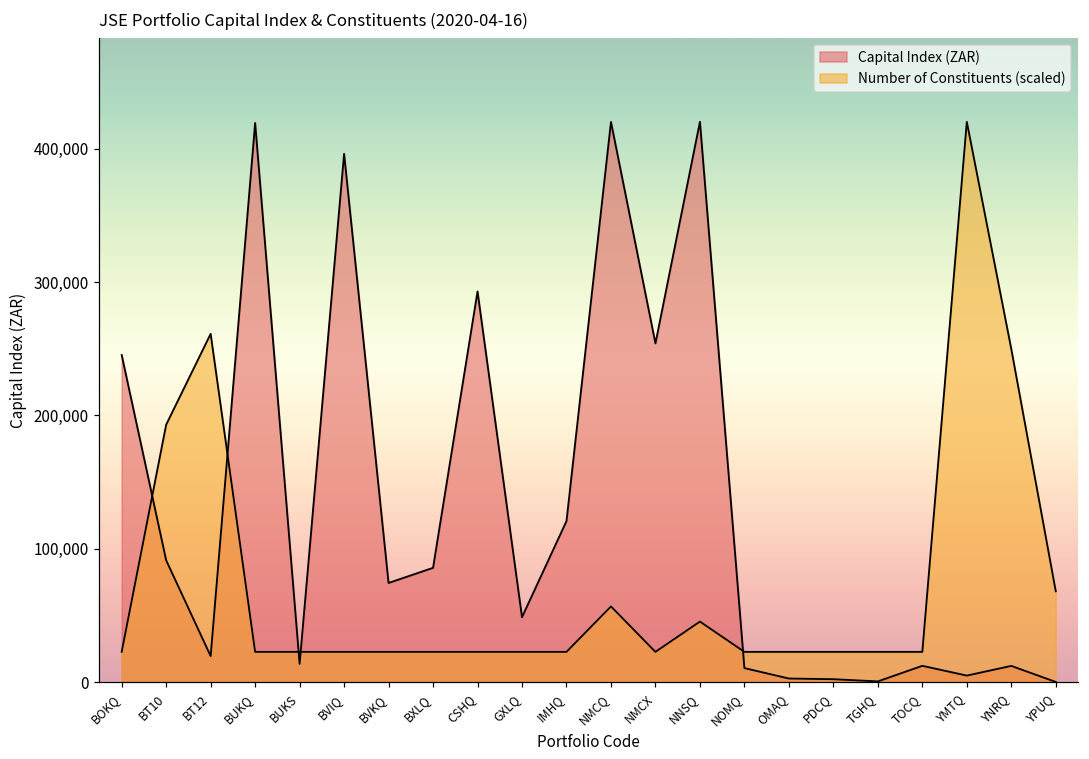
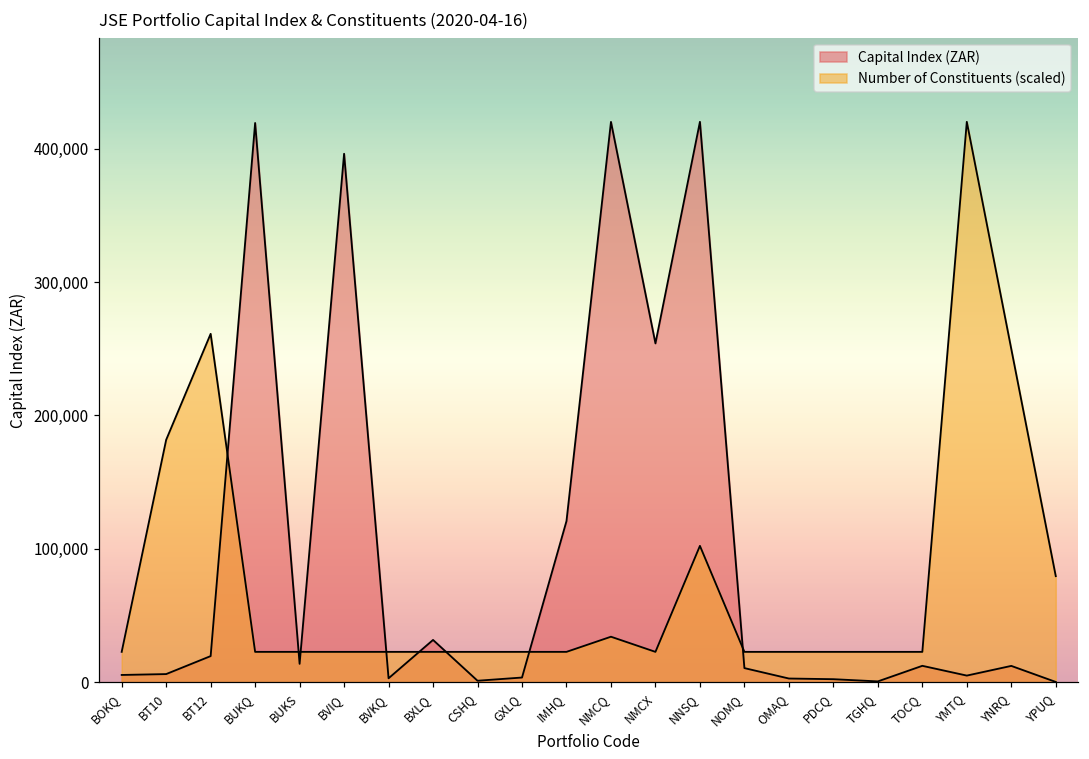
Capital Index (ZAR), BOKQ: 245,000 -> 5,000
Capital Index (ZAR), BT10: 91,000 -> 6,000
Number of Constituents (scaled), BT10: 193,000 -> 182,000
Capital Index (ZAR), BVKQ: 74,000 -> 3,000
Capital Index (ZAR), BXLQ: 86,000 -> 32,000
Capital Index (ZAR), CSHQ: 293,000 -> 1,000
Capital Index (ZAR), GXLQ: 49,000 -> 3,000
Number of Constituents (scaled), NMCQ: 57,000 -> 34,000
Number of Constituents (scaled), NNSQ: 45,000 -> 102,000
Number of Constituents (scaled), YPUQ: 68,000 -> 79,000
